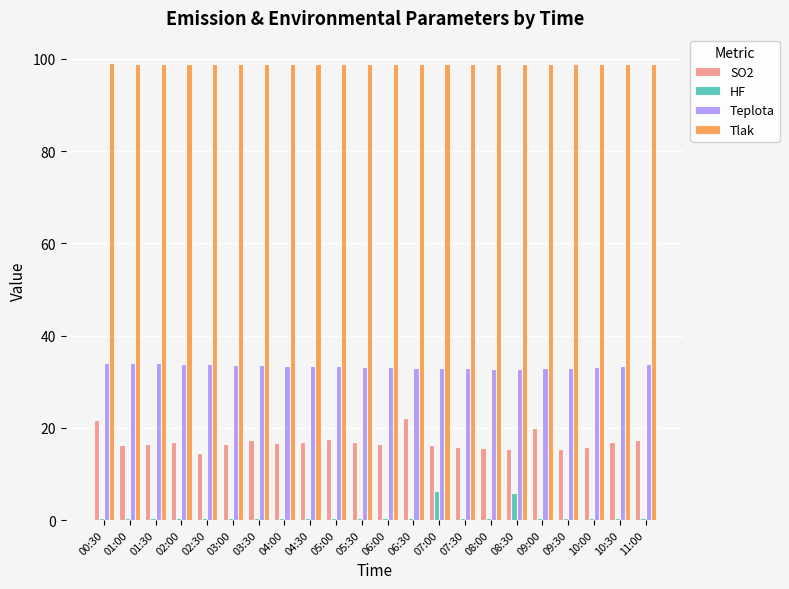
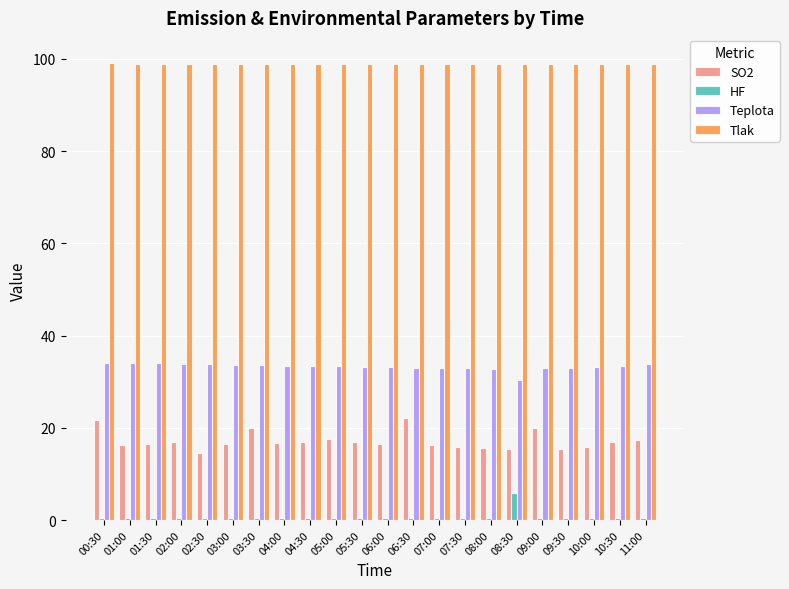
SO2, 03:30: 17 -> 20
HF, 07:00: 6 -> 0
Teplota, 08:30: 33 -> 30
